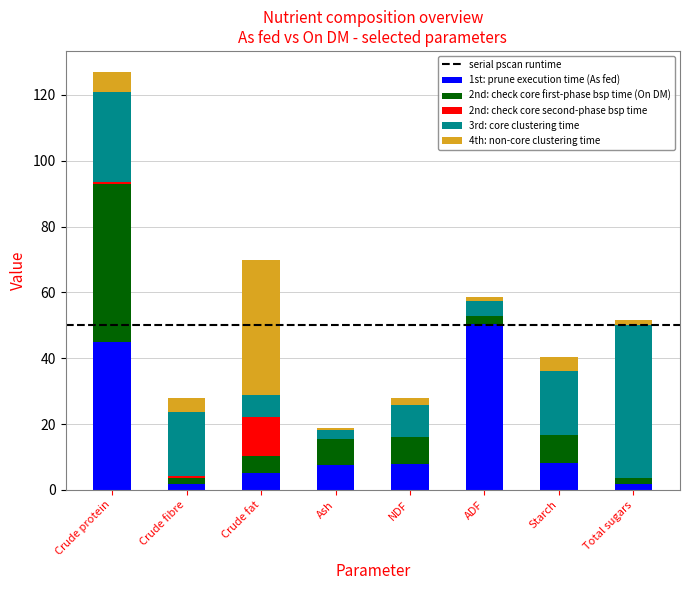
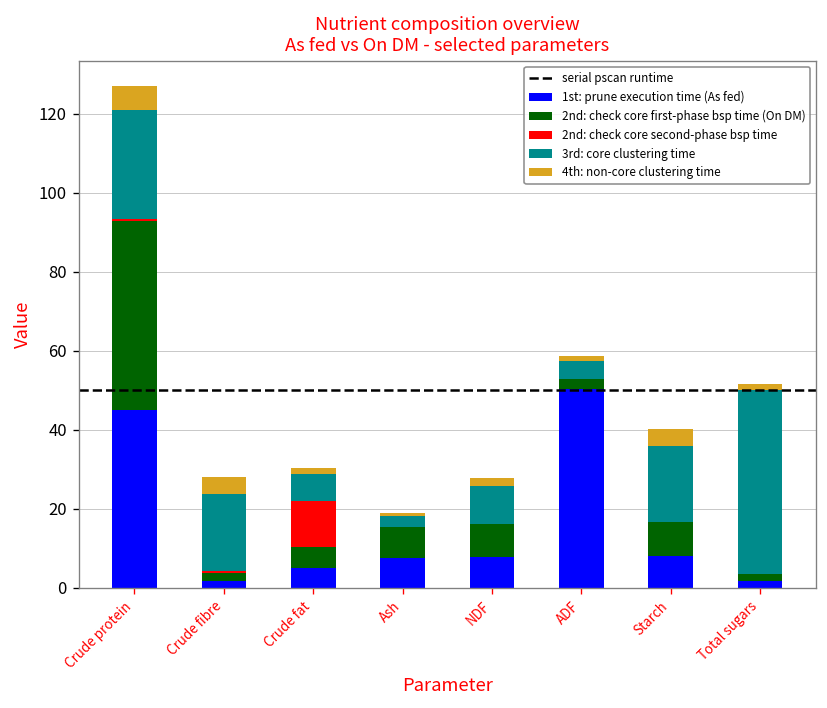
4th: non-core clustering time, Crude fat: 41 -> 2
